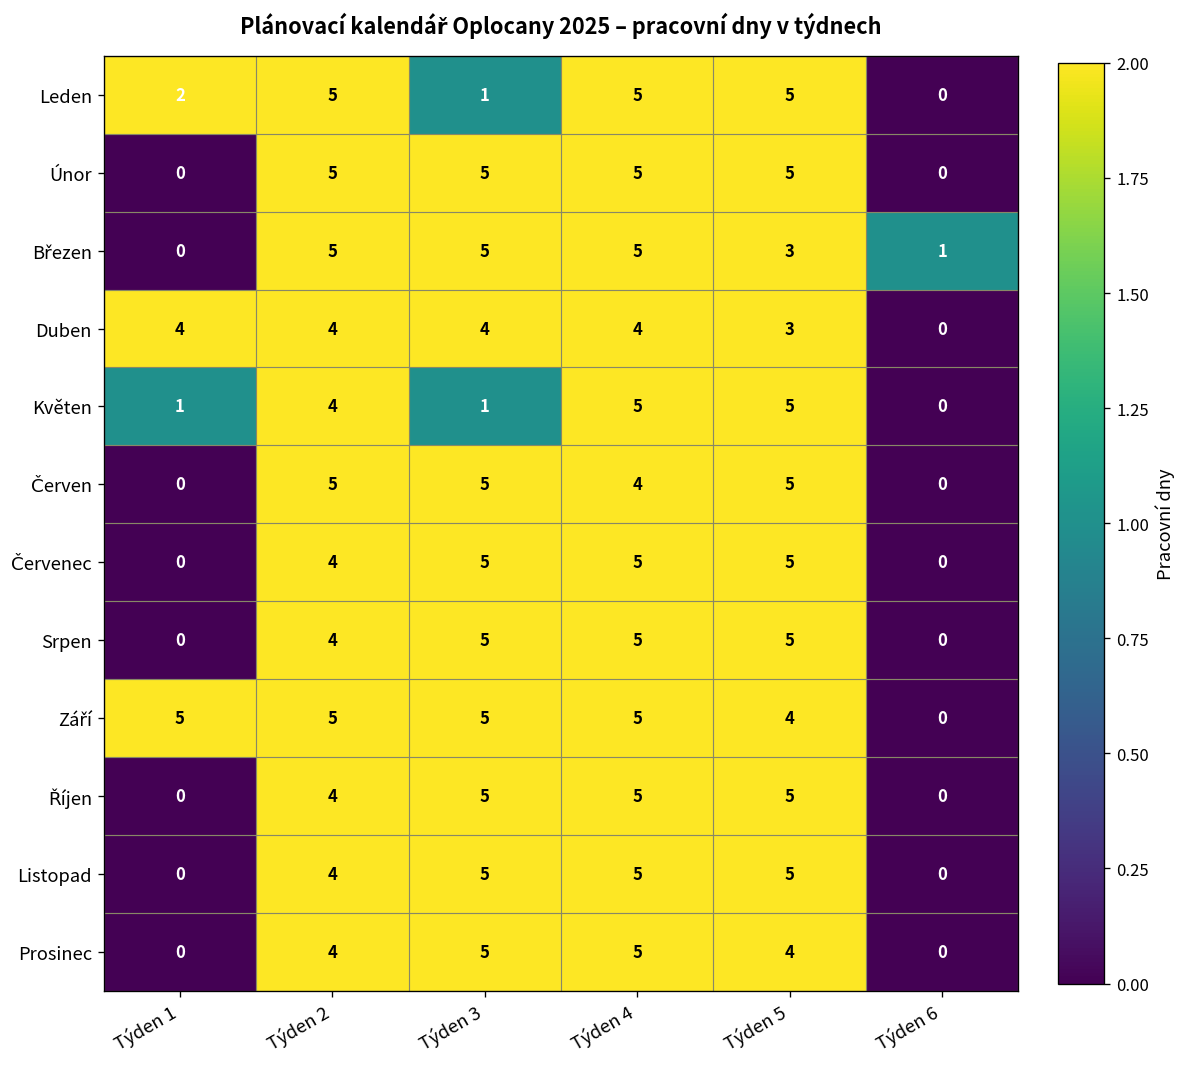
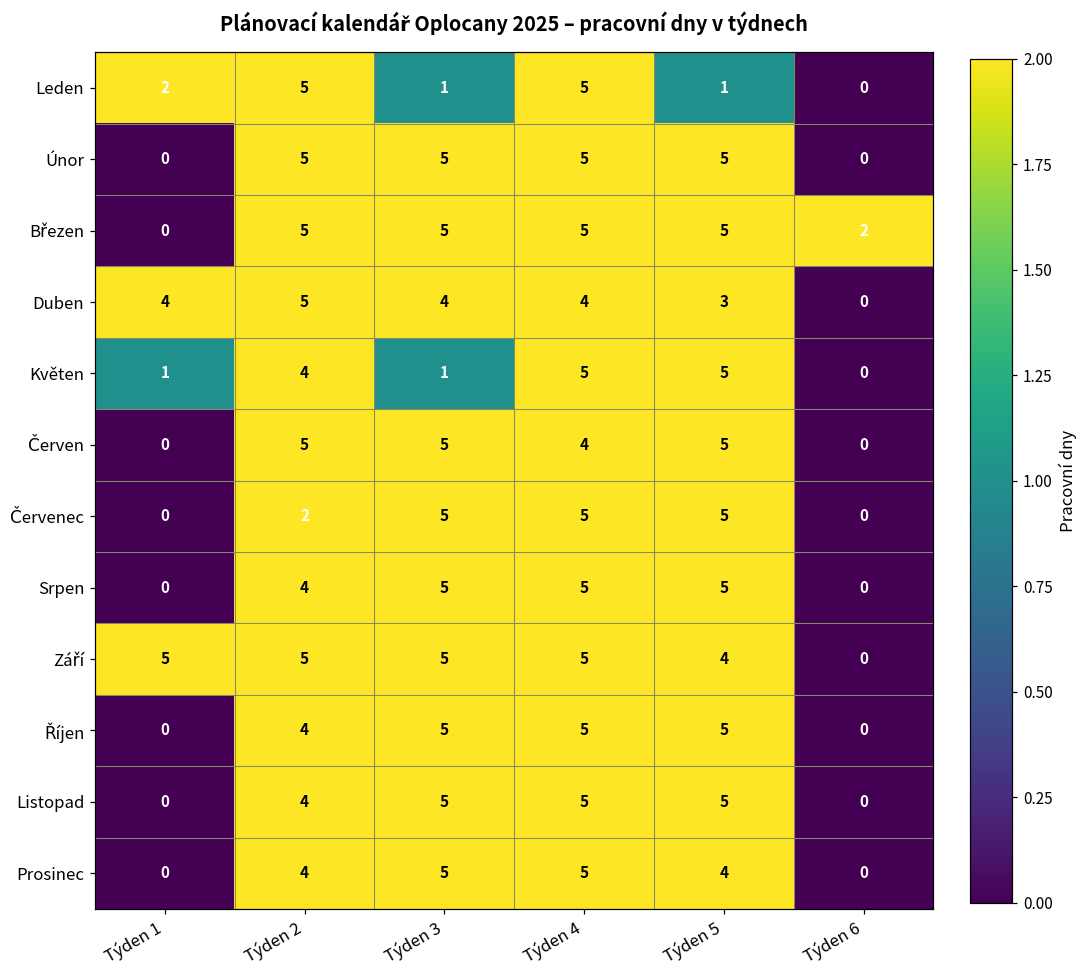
Leden, Týden 5: 5 -> 1
Březen, Týden 5: 3 -> 5
Březen, Týden 6: 1 -> 2
Duben, Týden 2: 4 -> 5
Červenec, Týden 2: 4 -> 2
